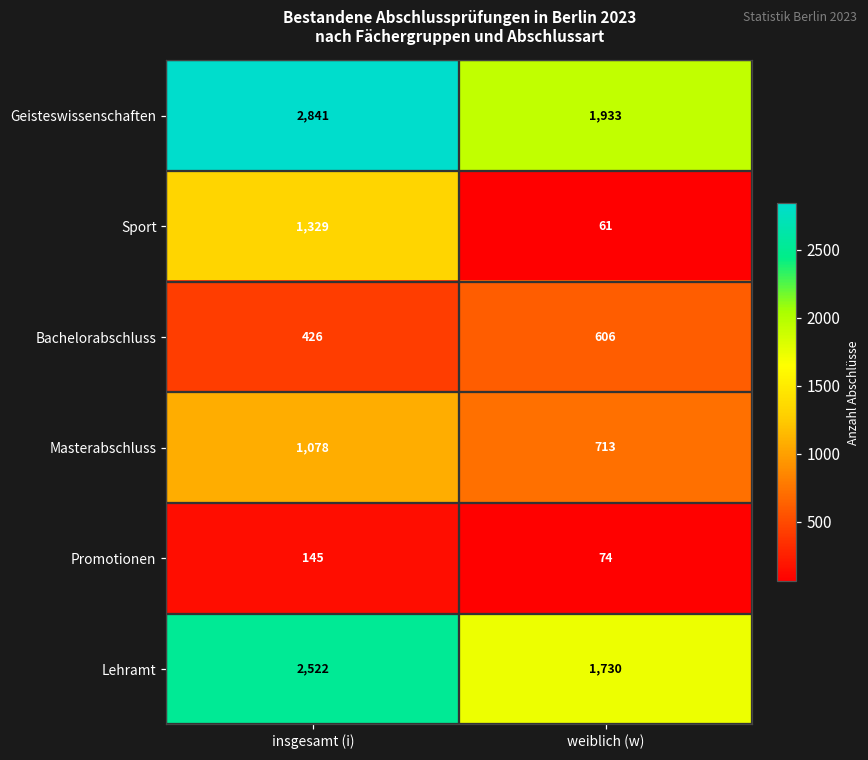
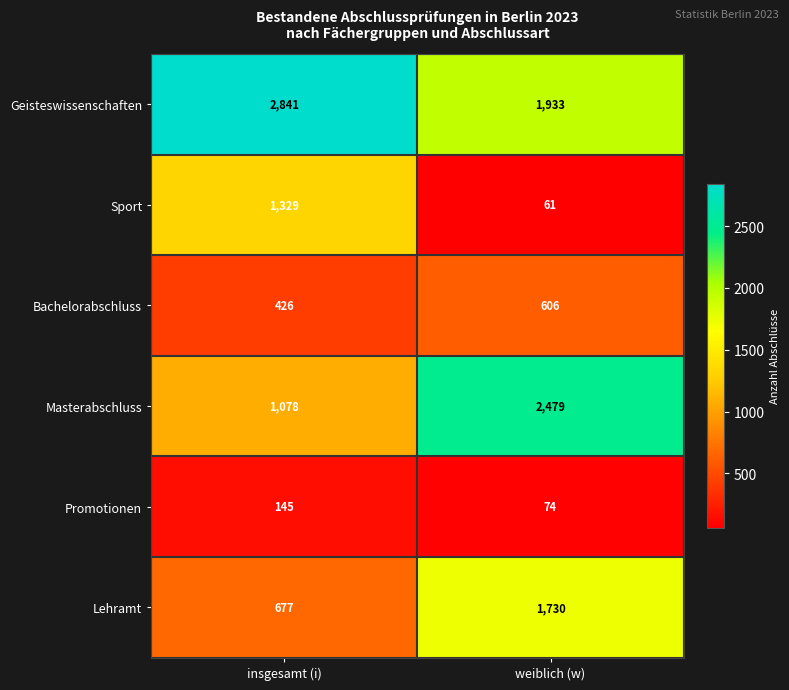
Masterabschluss, weiblich (w): 713 -> 2,479
Lehramt, insgesamt (i): 2,522 -> 677
